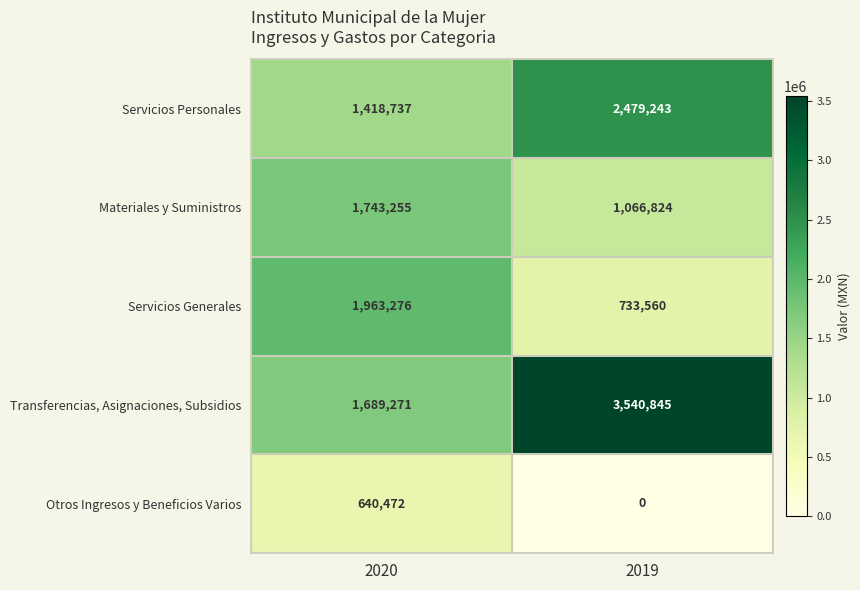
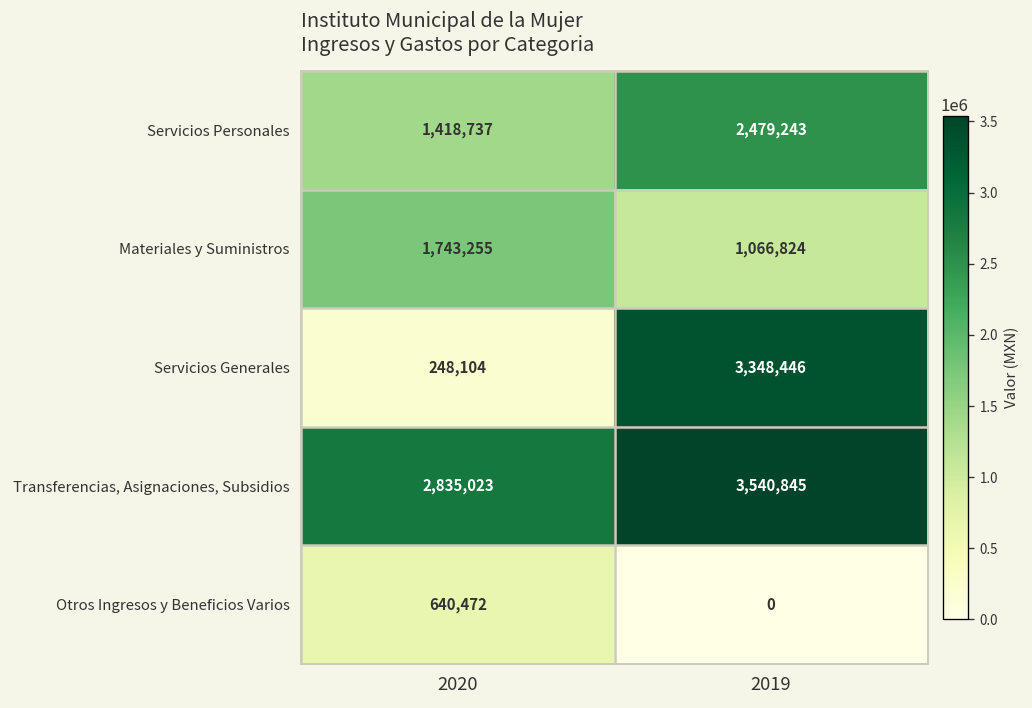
Servicios Generales, 2020: 1,963,276 -> 248,104
Servicios Generales, 2019: 733,560 -> 3,348,446
Transferencias, Asignaciones, Subsidios, 2020: 1,689,271 -> 2,835,023
